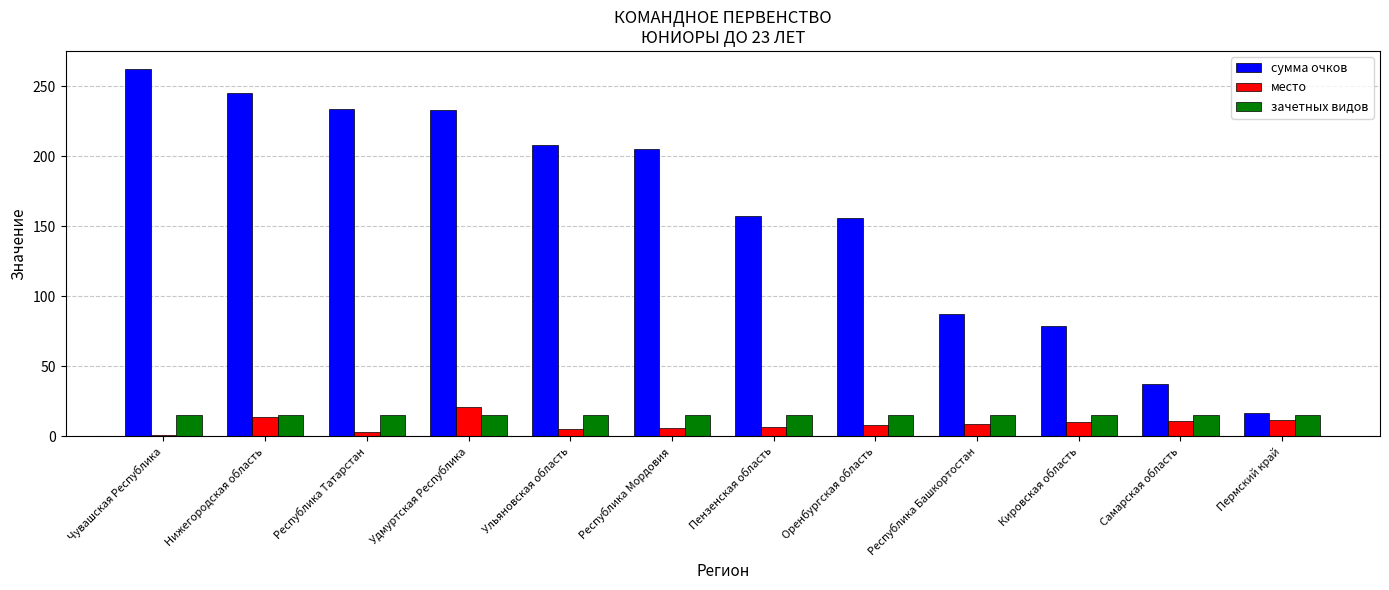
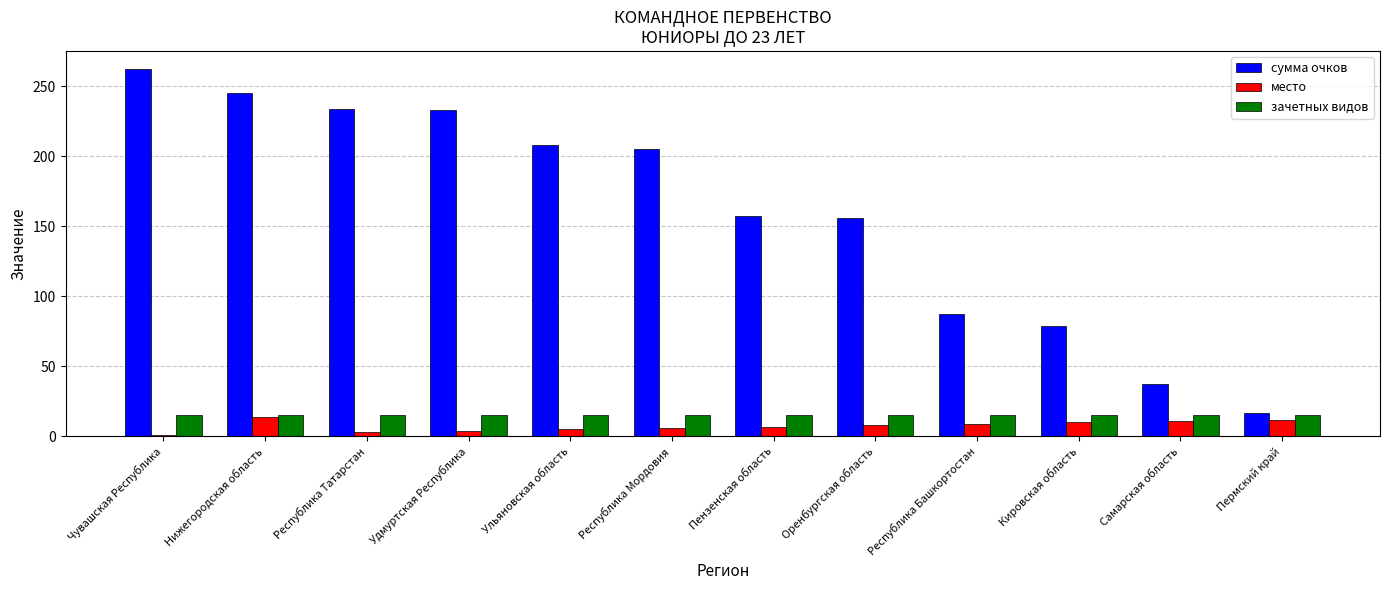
место, Удмуртская Республика: 21 -> 4
